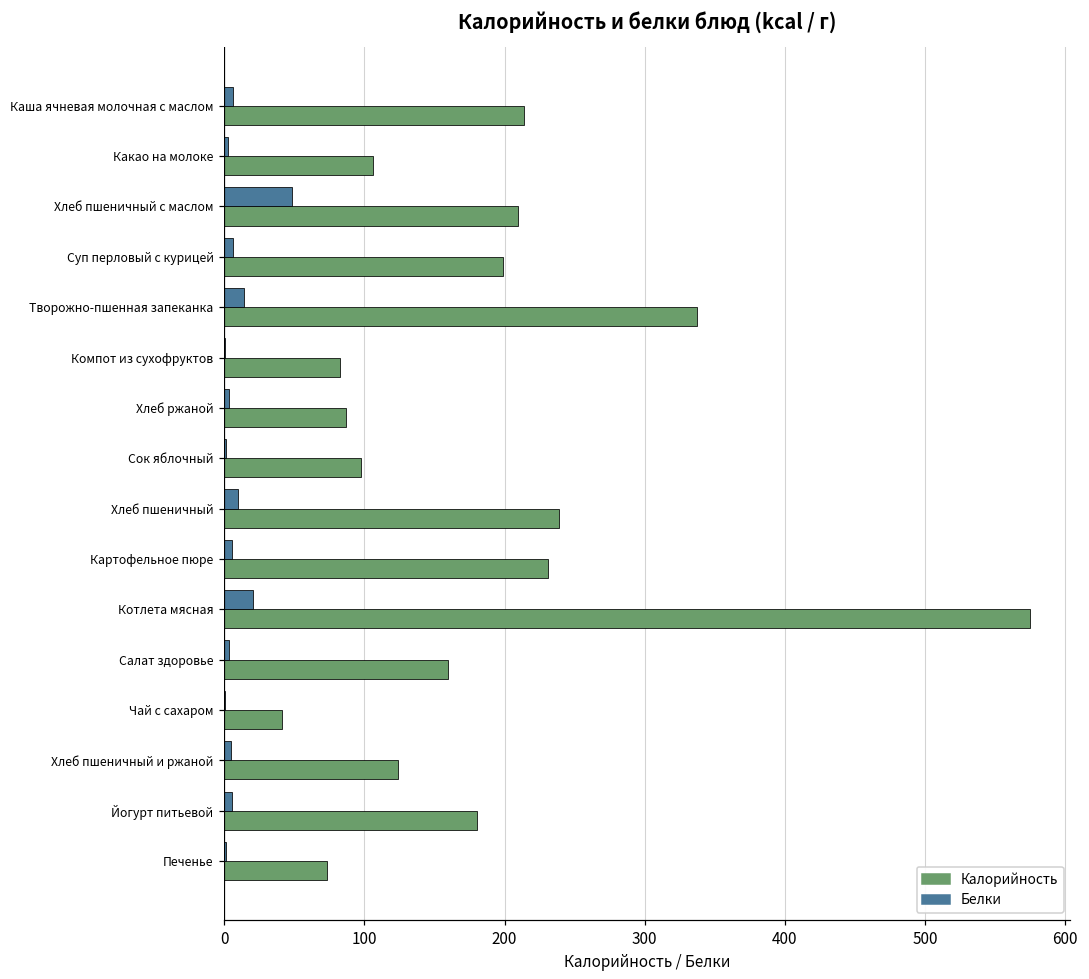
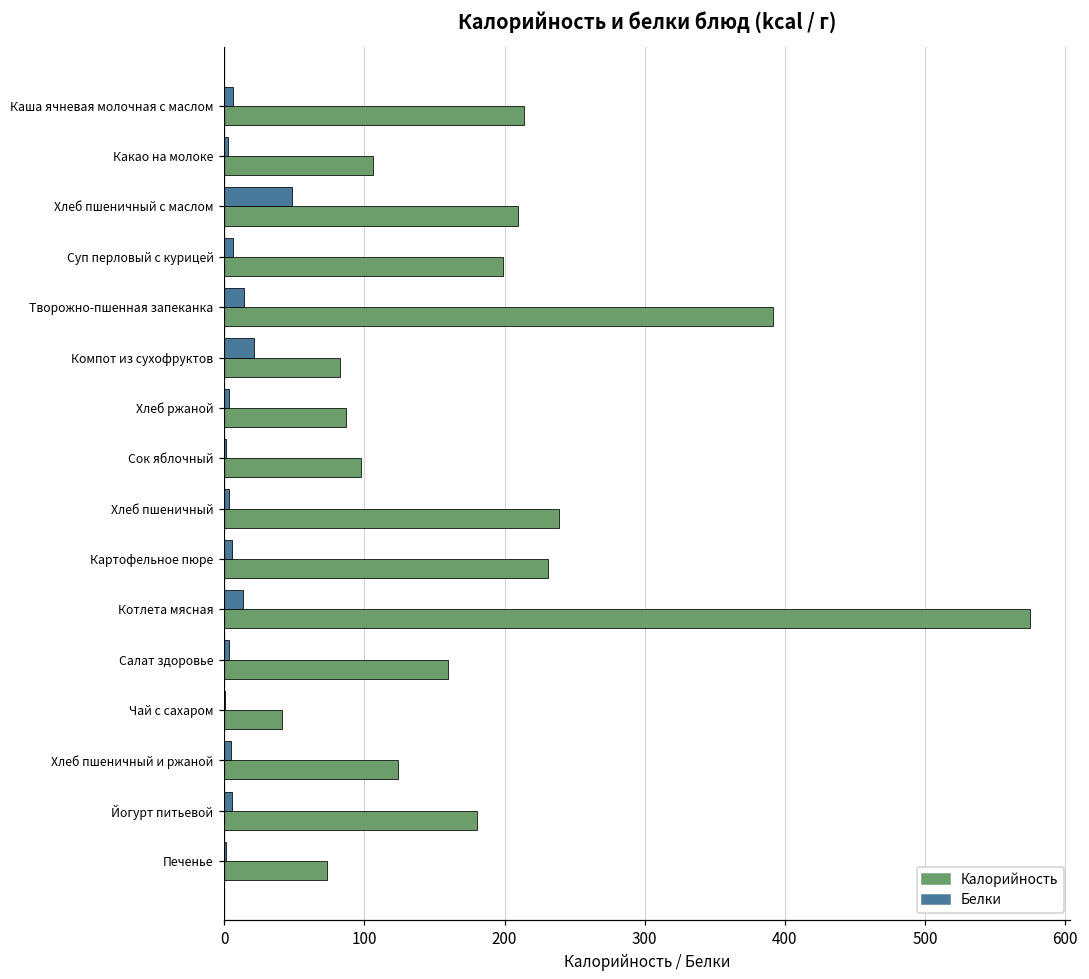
Калорийность, Творожно-пшенная запеканка: 337 -> 392
Белки, Компот из сухофруктов: 0 -> 21
Белки, Хлеб пшеничный: 10 -> 4
Белки, Котлета мясная: 20 -> 13
